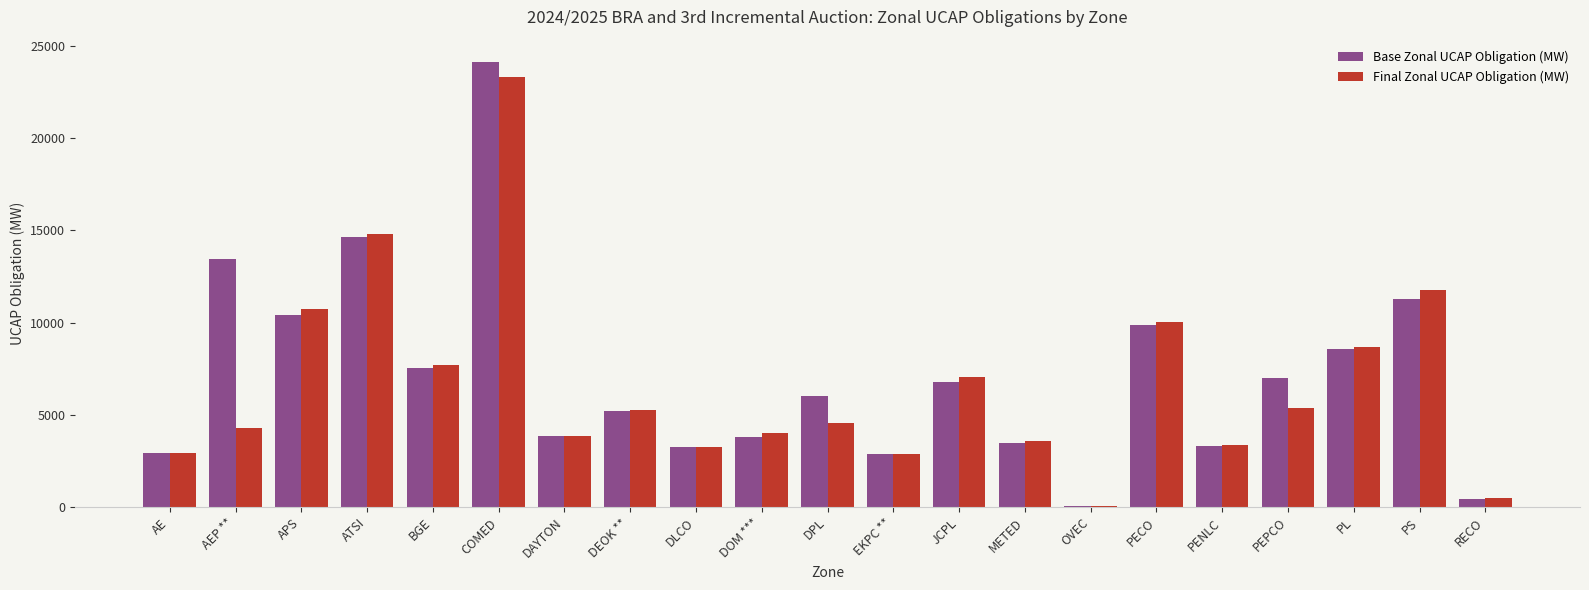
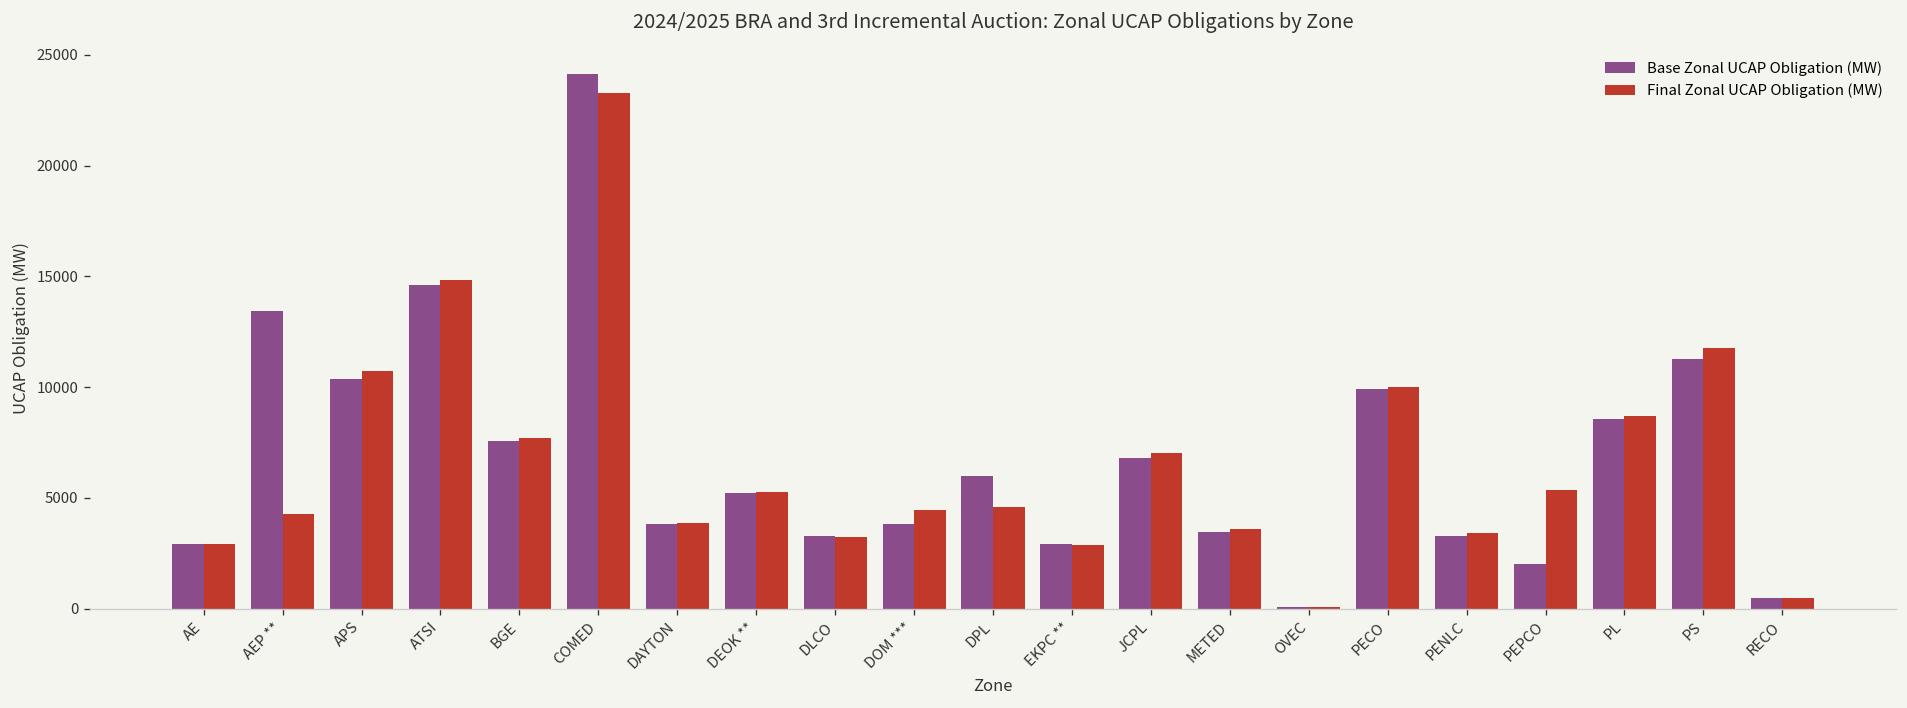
Final Zonal UCAP Obligation (MW), DOM ***: 4000 -> 4500
Base Zonal UCAP Obligation (MW), PEPCO: 7000 -> 2000
